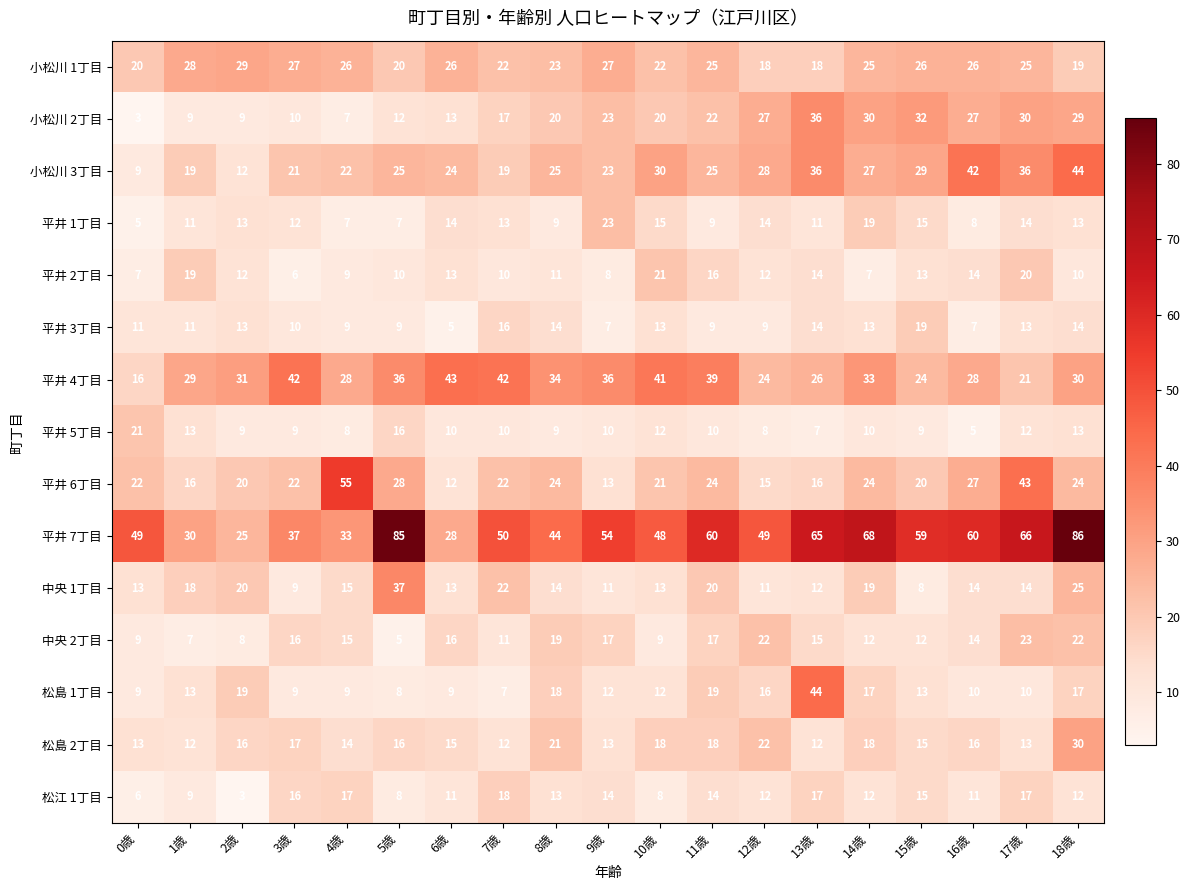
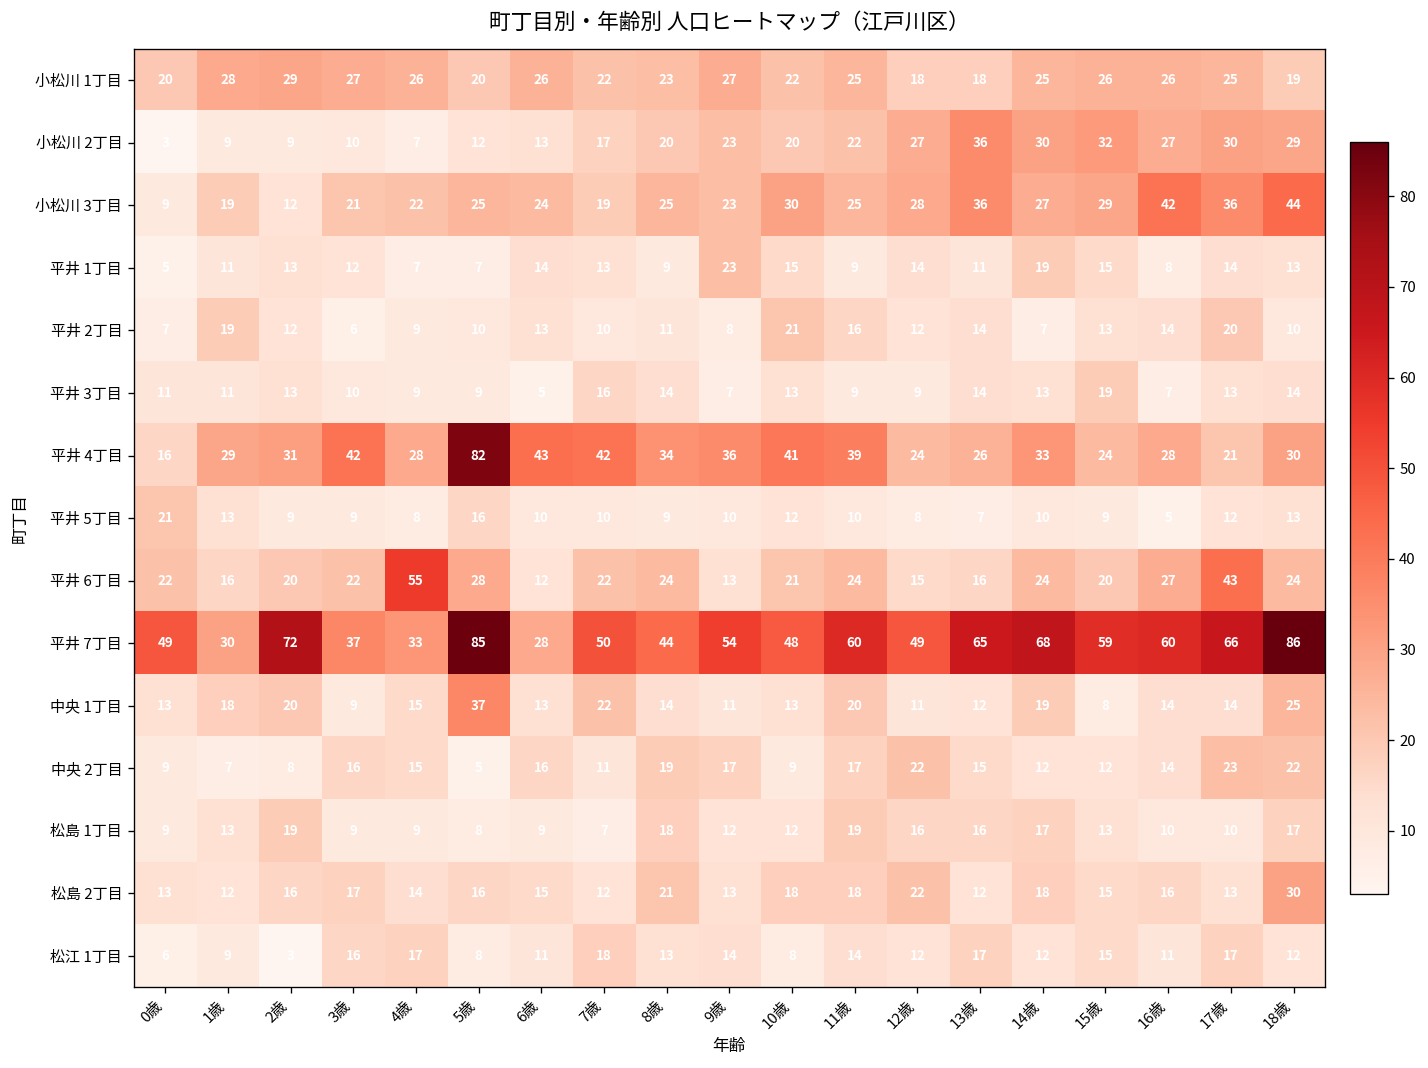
平井 4丁目, 5歳: 36 -> 82
平井 7丁目, 2歳: 25 -> 72
松島 1丁目, 13歳: 44 -> 16
